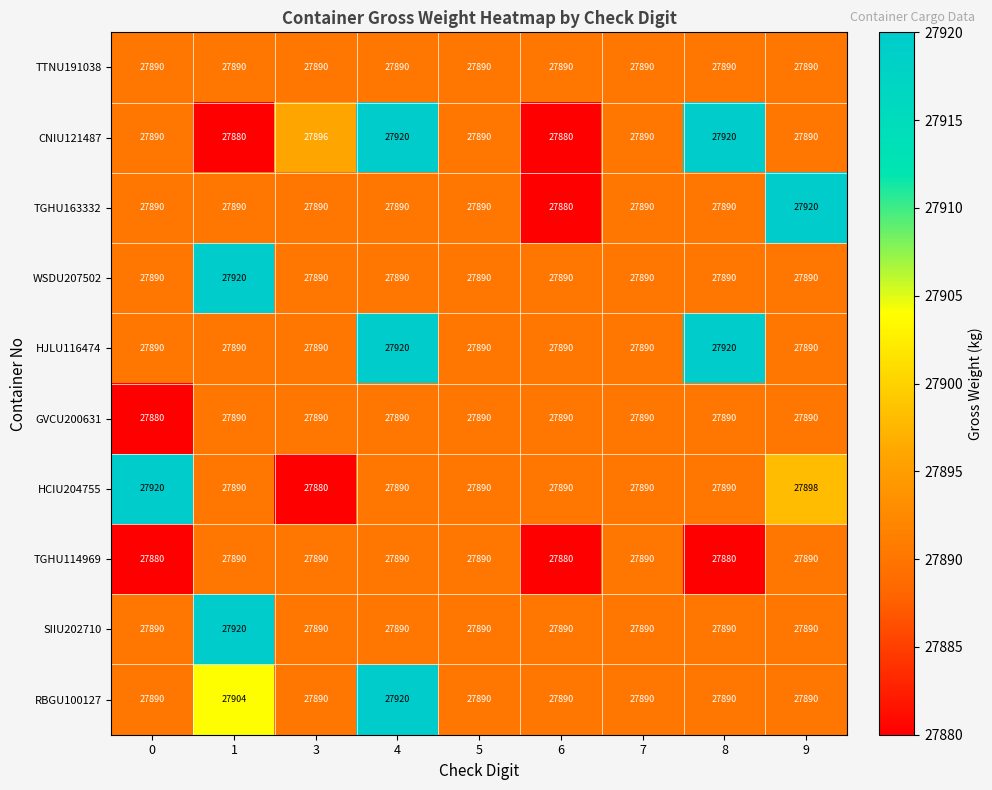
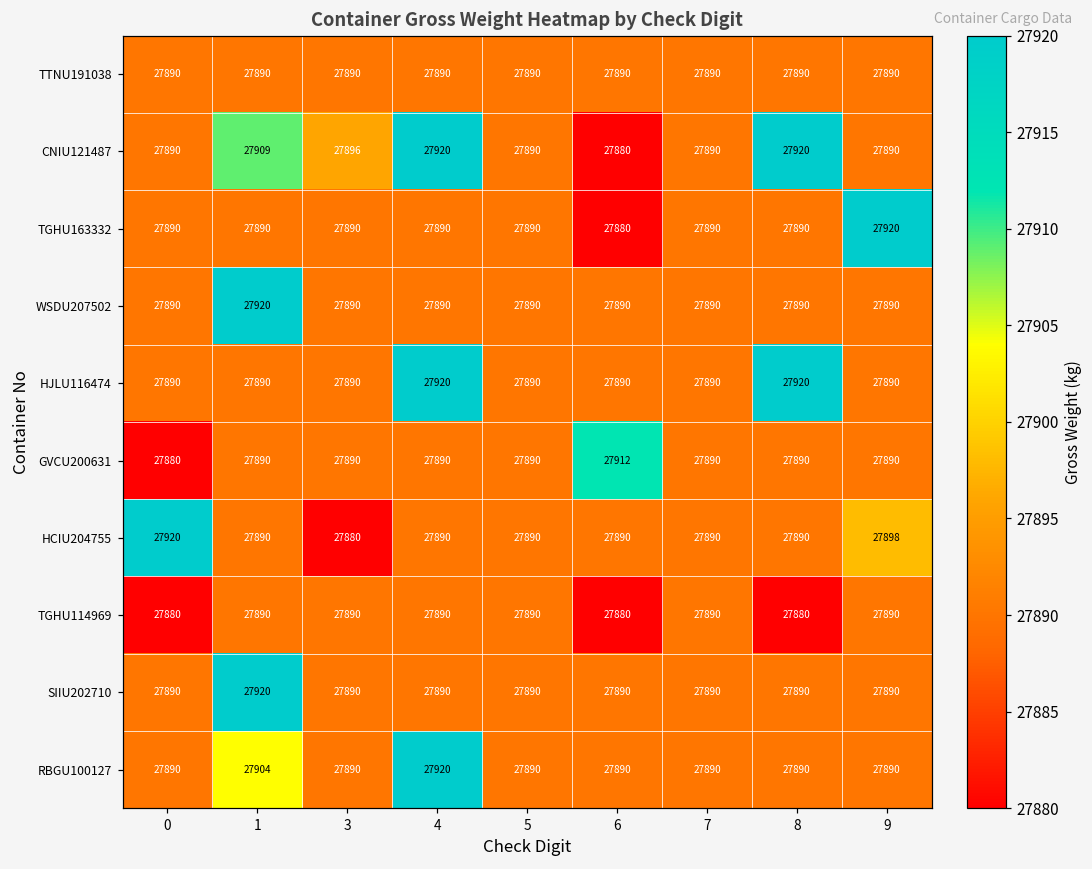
CNIU121487, 1: 27880 -> 27909
GVCU200631, 6: 27890 -> 27912
